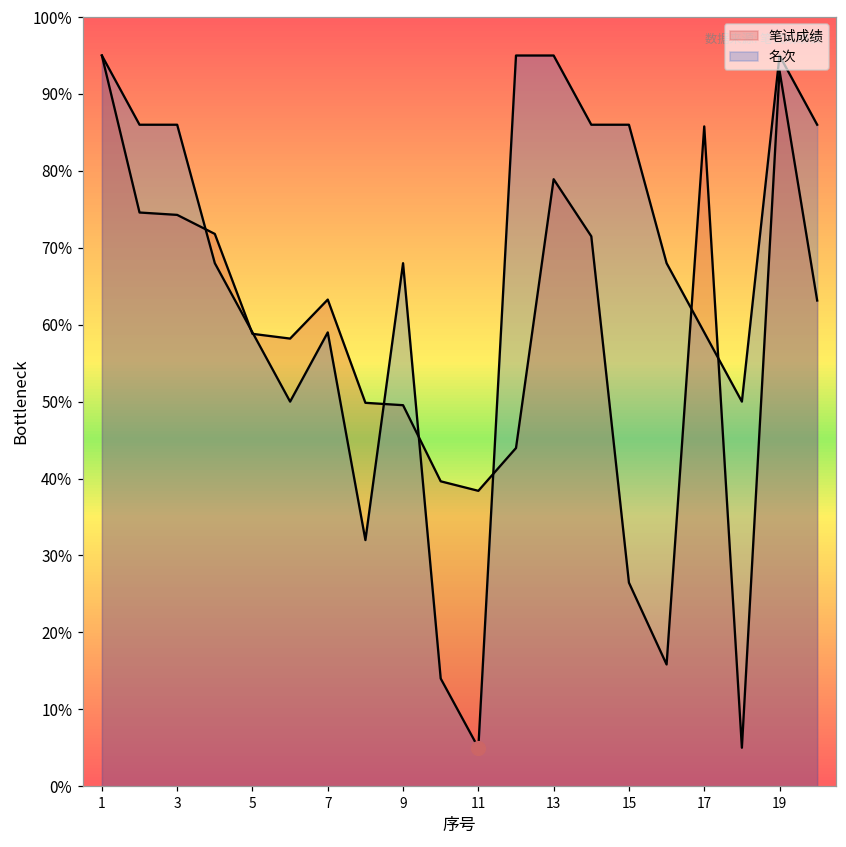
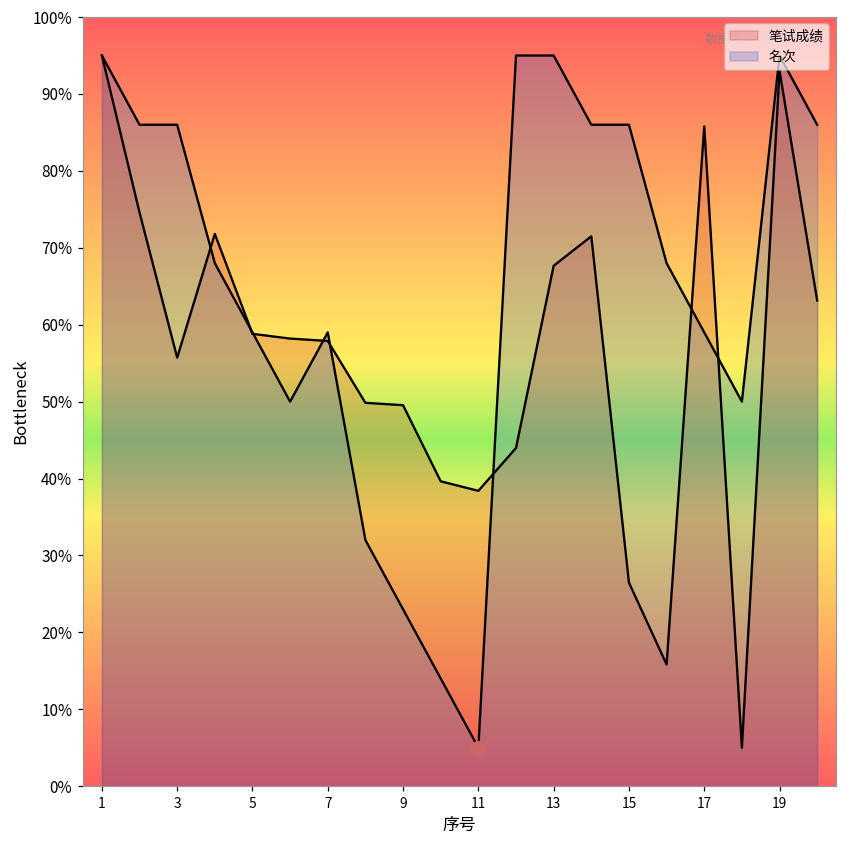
笔试成绩, 3: 74% -> 56%
笔试成绩, 7: 63% -> 58%
名次, 9: 68% -> 23%
笔试成绩, 13: 79% -> 68%
